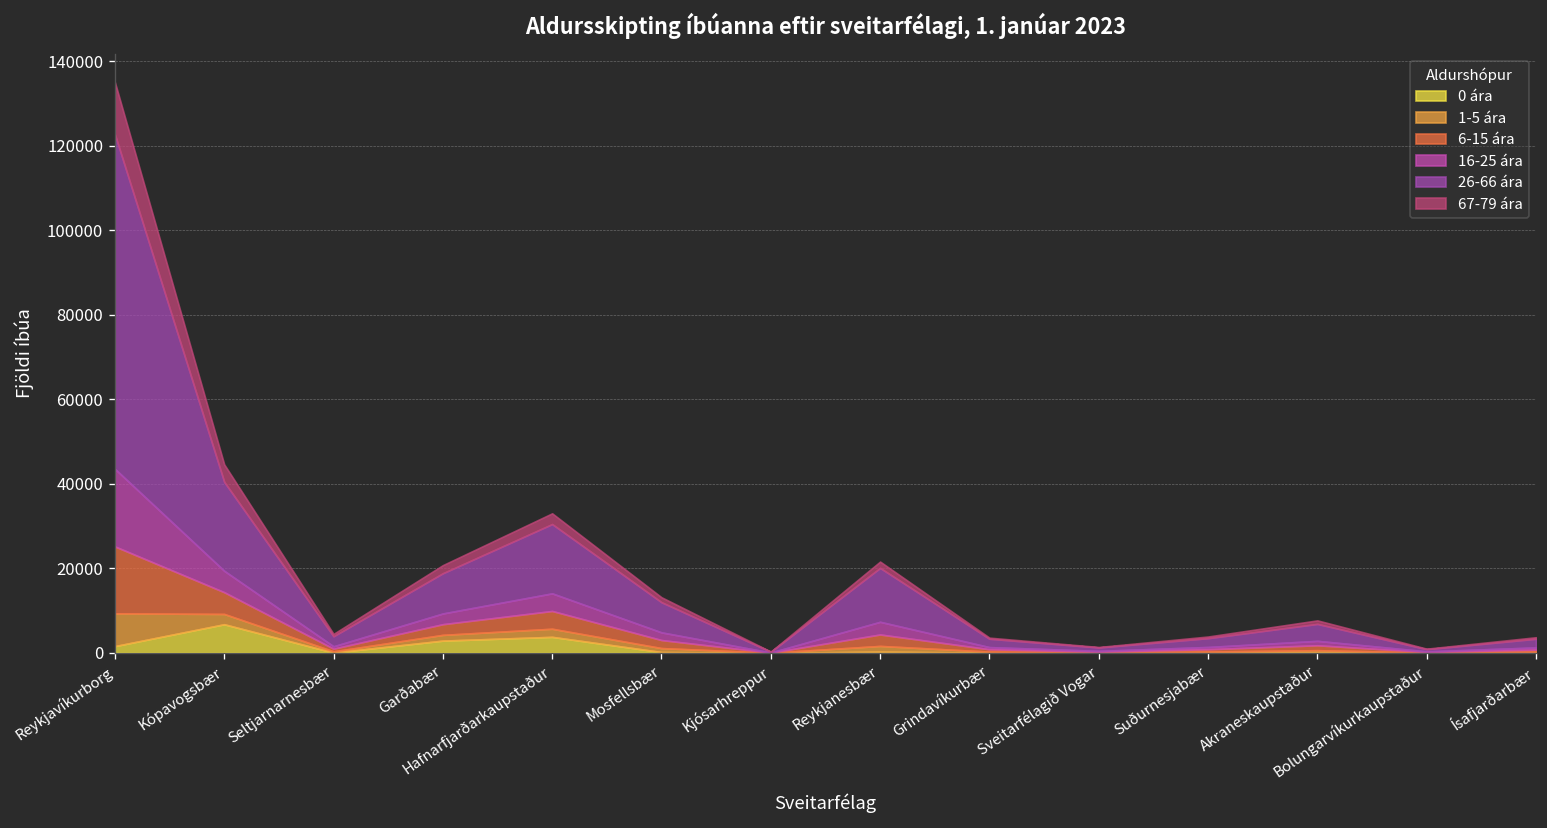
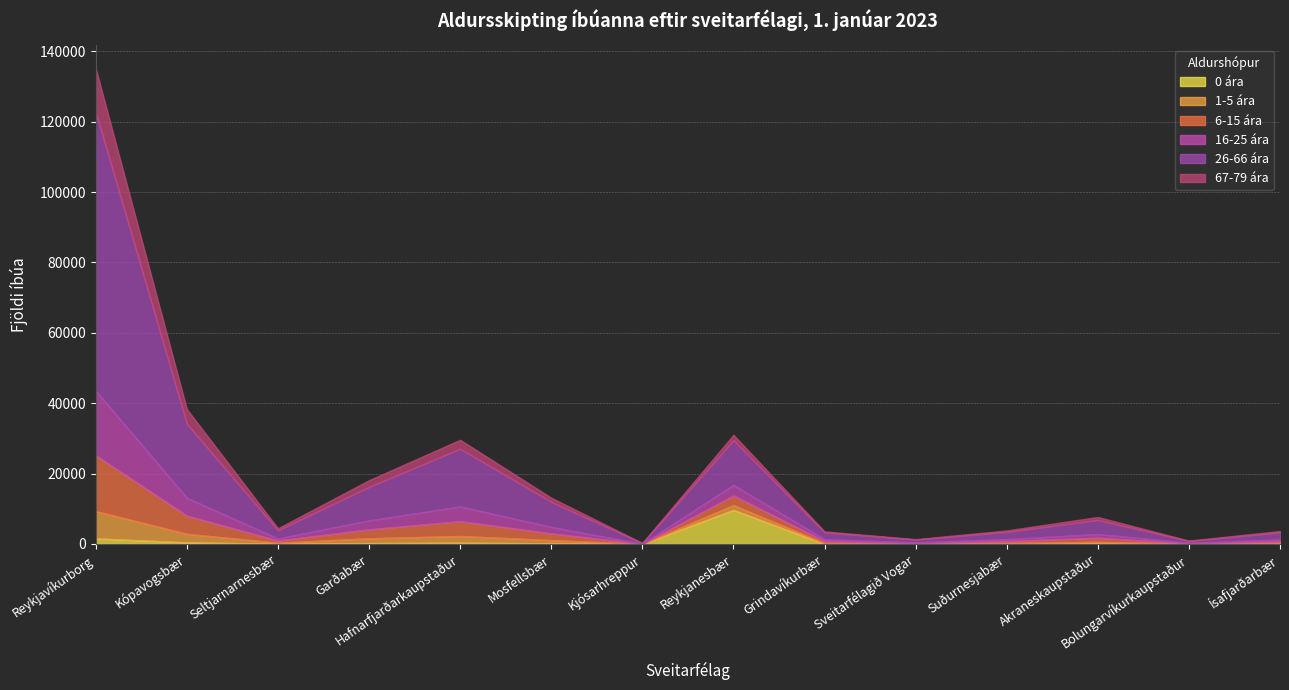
0 ára, Kópavogsbær: 7000 -> 0
0 ára, Garðabær: 3000 -> 0
0 ára, Hafnarfjarðarkaupstaður: 4000 -> 0
0 ára, Reykjanesbær: 0 -> 10000
